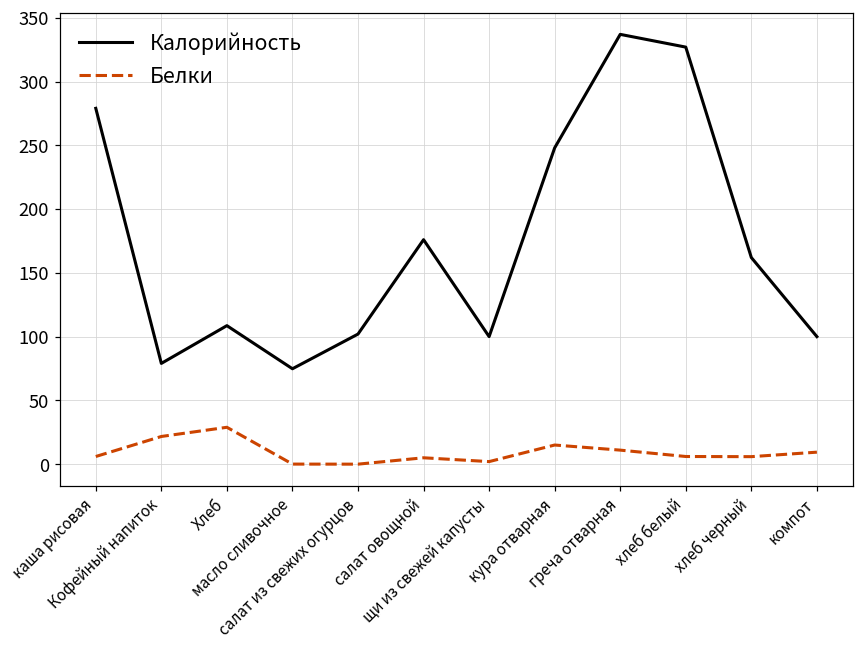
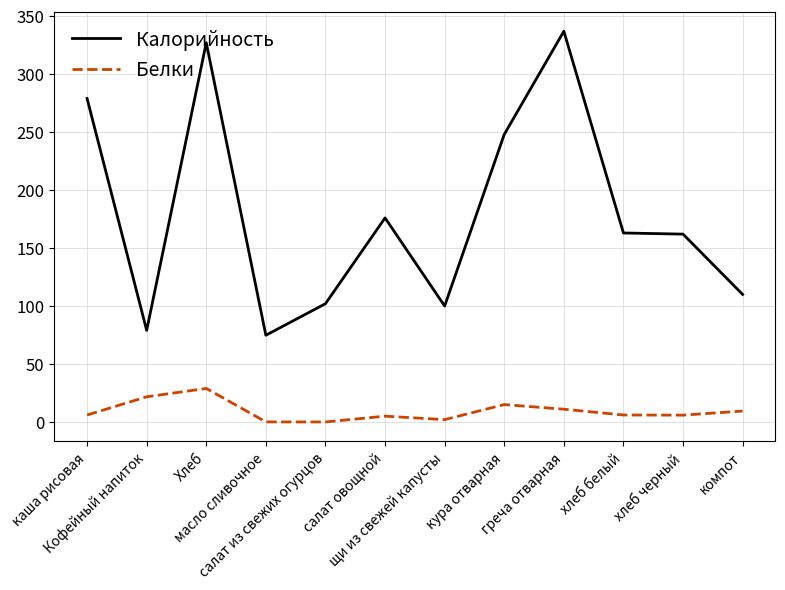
Калорийность, Хлеб: 109 -> 327
Калорийность, хлеб белый: 327 -> 163
Калорийность, компот: 100 -> 110
